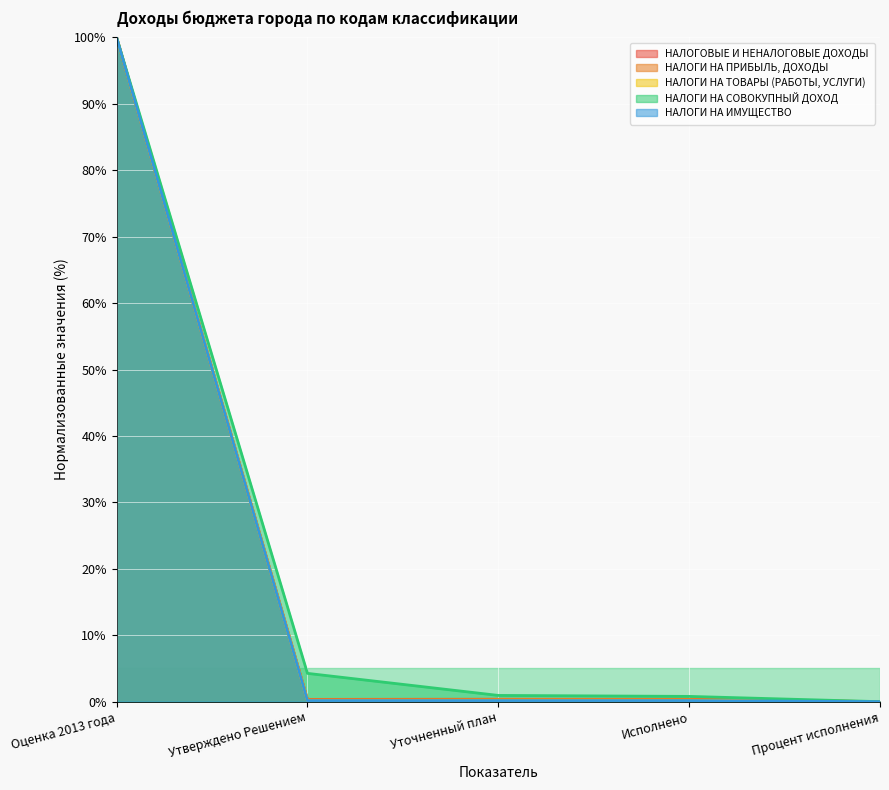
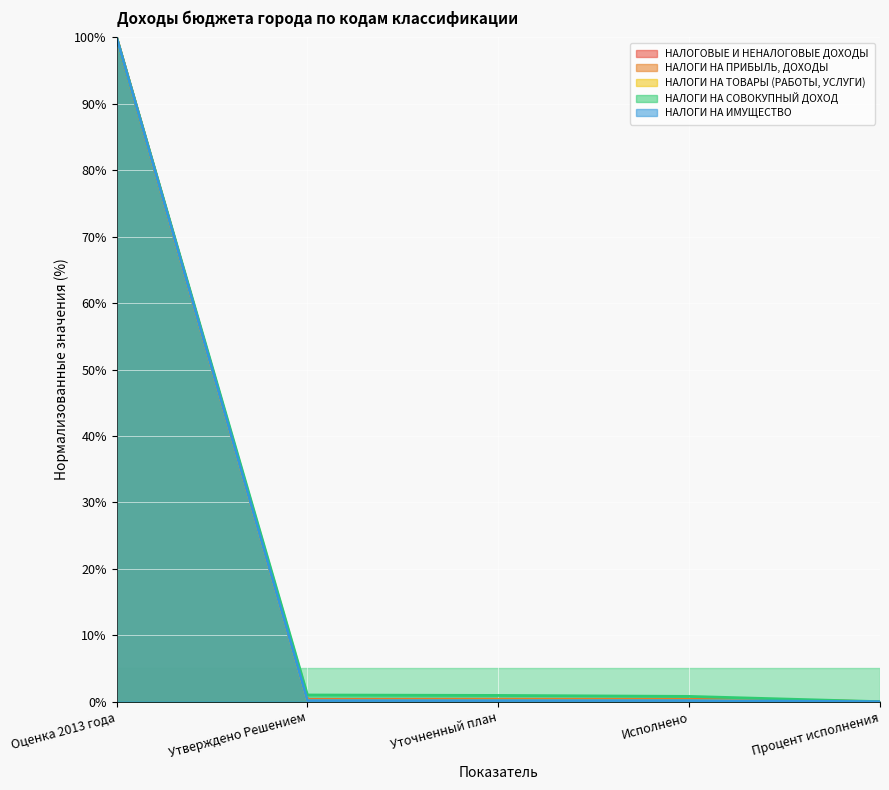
НАЛОГИ НА СОВОКУПНЫЙ ДОХОД, Утверждено Решением: 4% -> 1%
